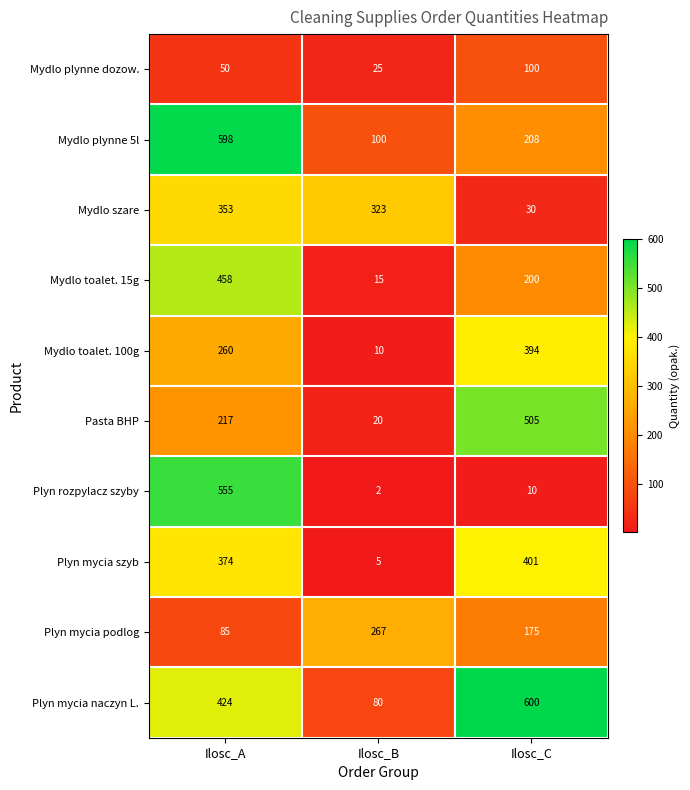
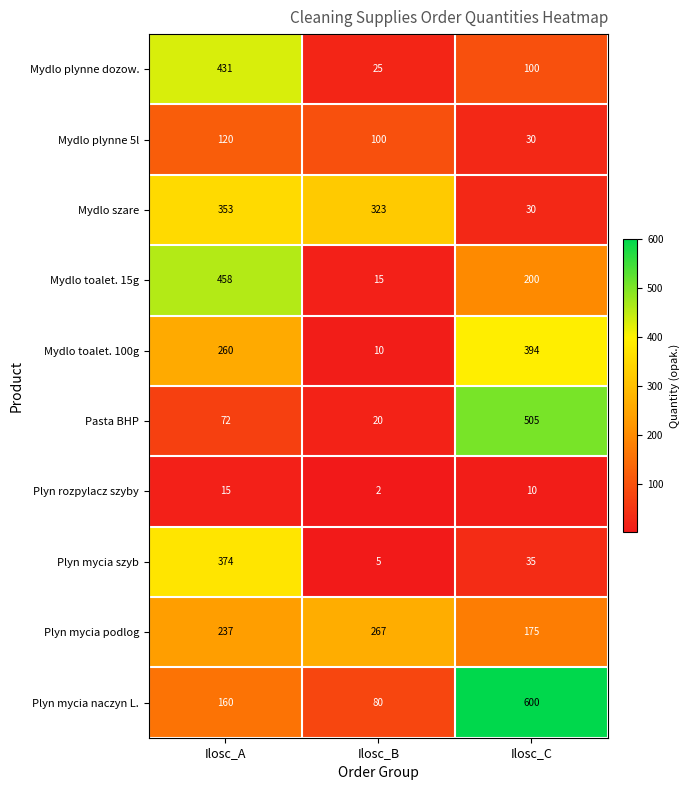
Mydlo plynne dozow., Ilosc_A: 50 -> 431
Mydlo plynne 5l, Ilosc_A: 598 -> 120
Mydlo plynne 5l, Ilosc_C: 208 -> 30
Pasta BHP, Ilosc_A: 217 -> 72
Plyn rozpylacz szyby, Ilosc_A: 555 -> 15
Plyn mycia szyb, Ilosc_C: 401 -> 35
Plyn mycia podlog, Ilosc_A: 85 -> 237
Plyn mycia naczyn L., Ilosc_A: 424 -> 160
